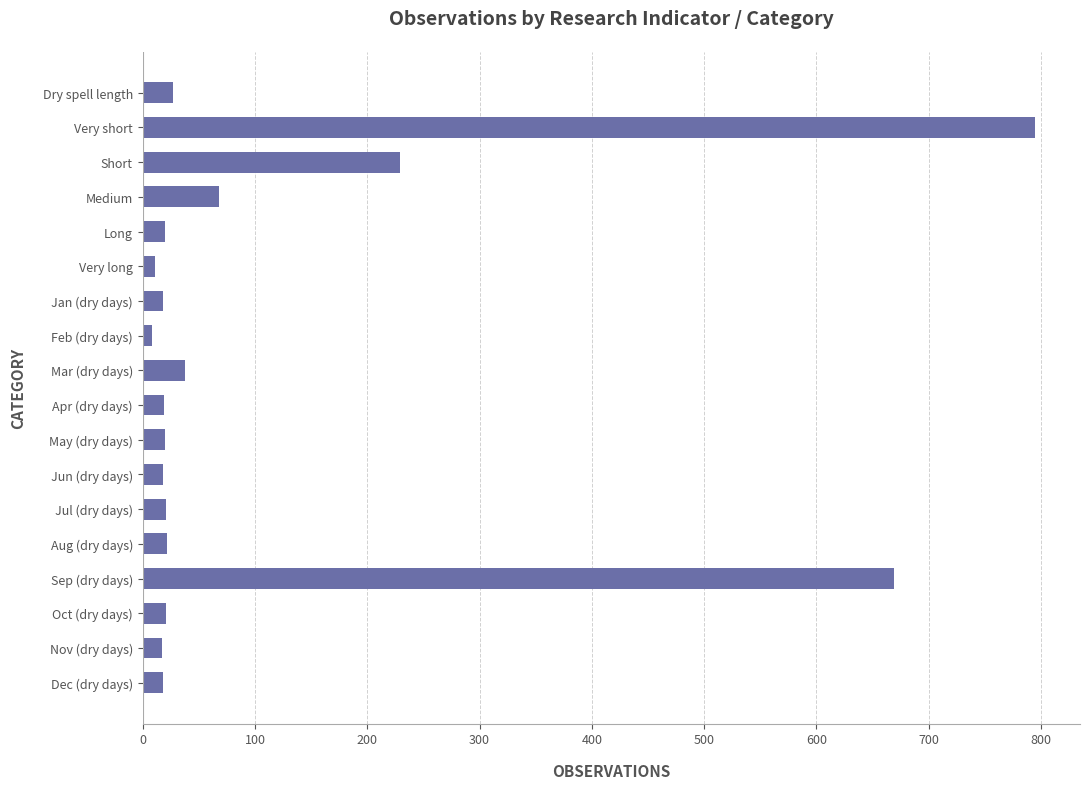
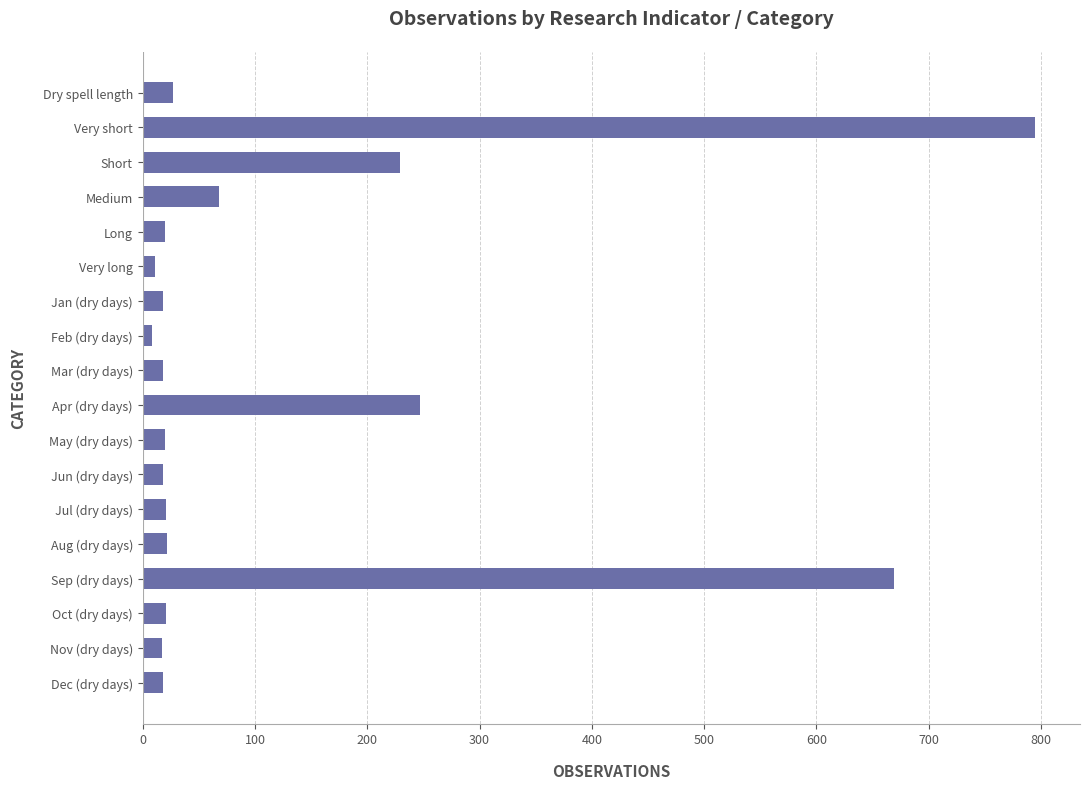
Mar (dry days): 38 -> 18
Apr (dry days): 19 -> 247
